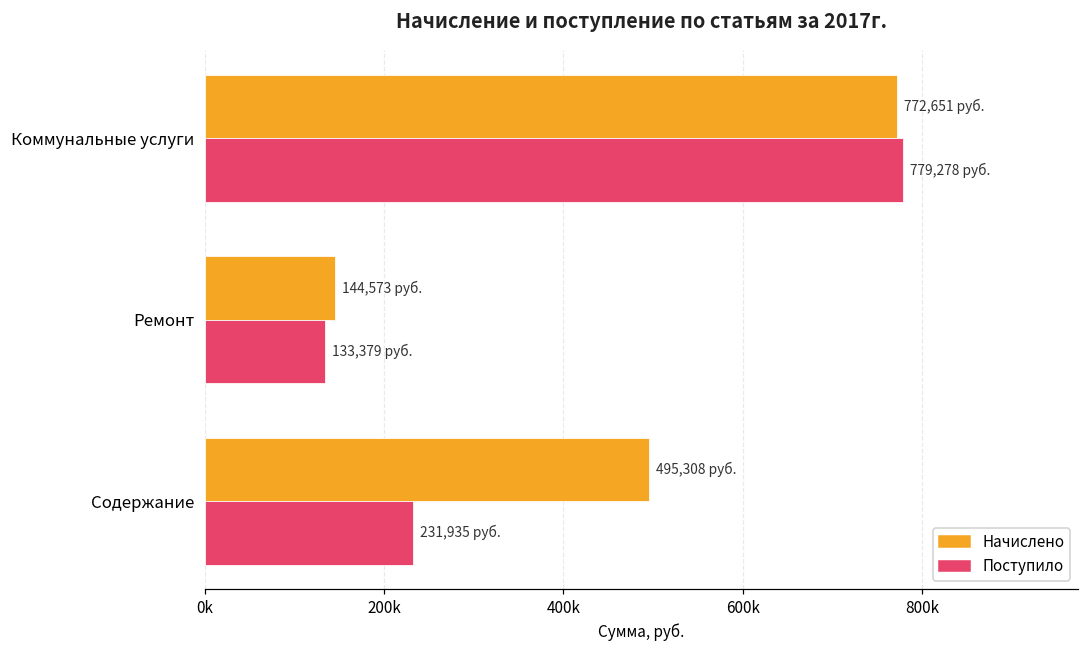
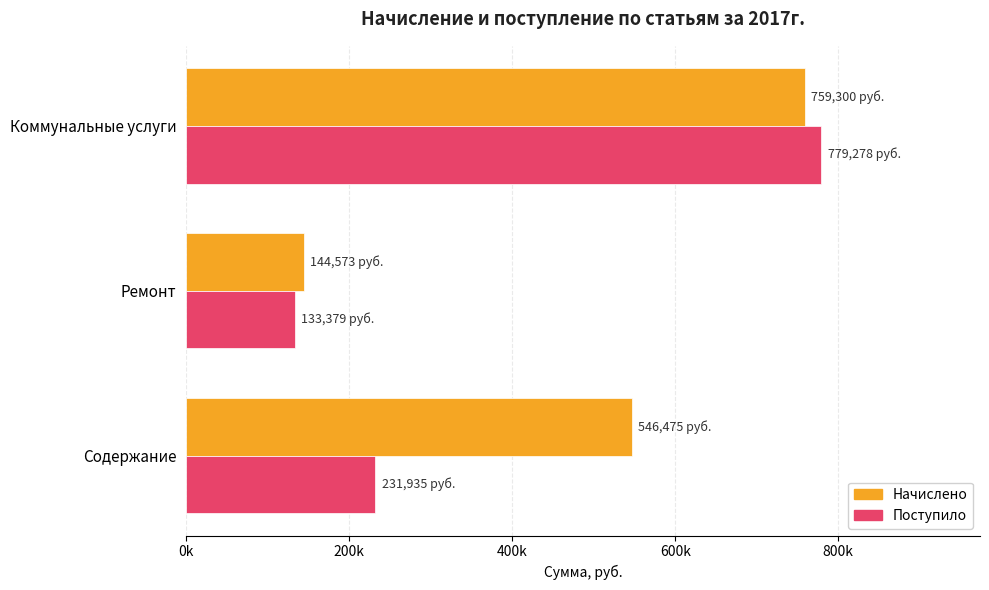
Начислено, Коммунальные услуги: 772,651 -> 759,300
Начислено, Содержание: 495,308 -> 546,475
